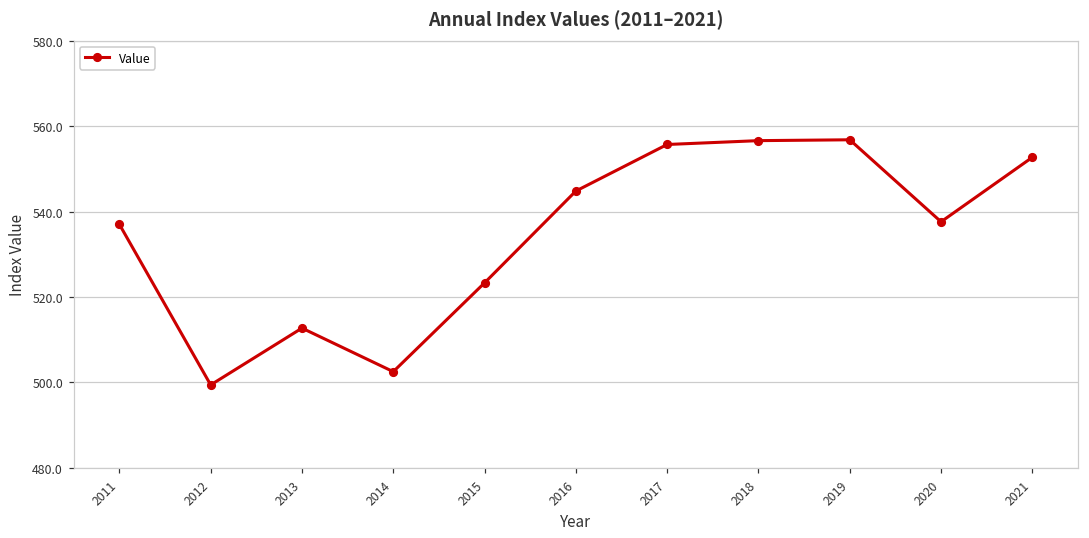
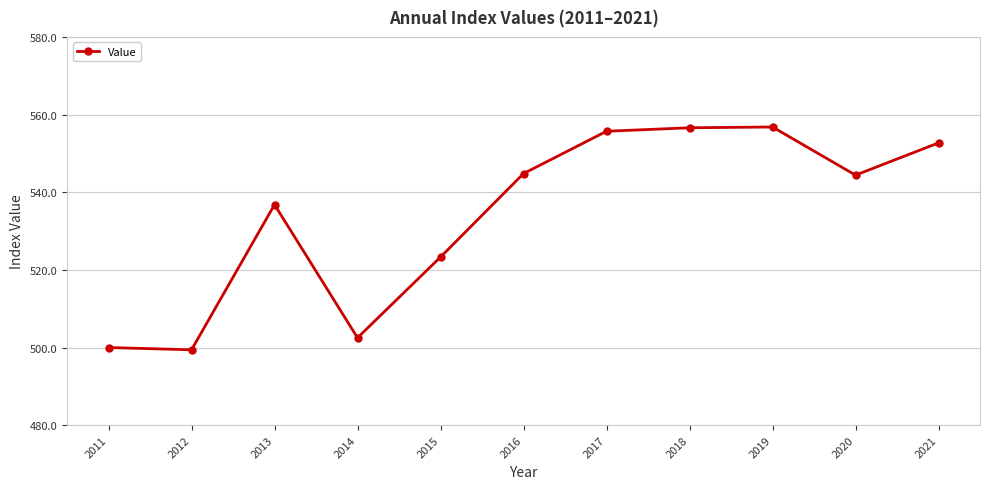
2011: 537 -> 500
2013: 513 -> 537
2020: 538 -> 544
